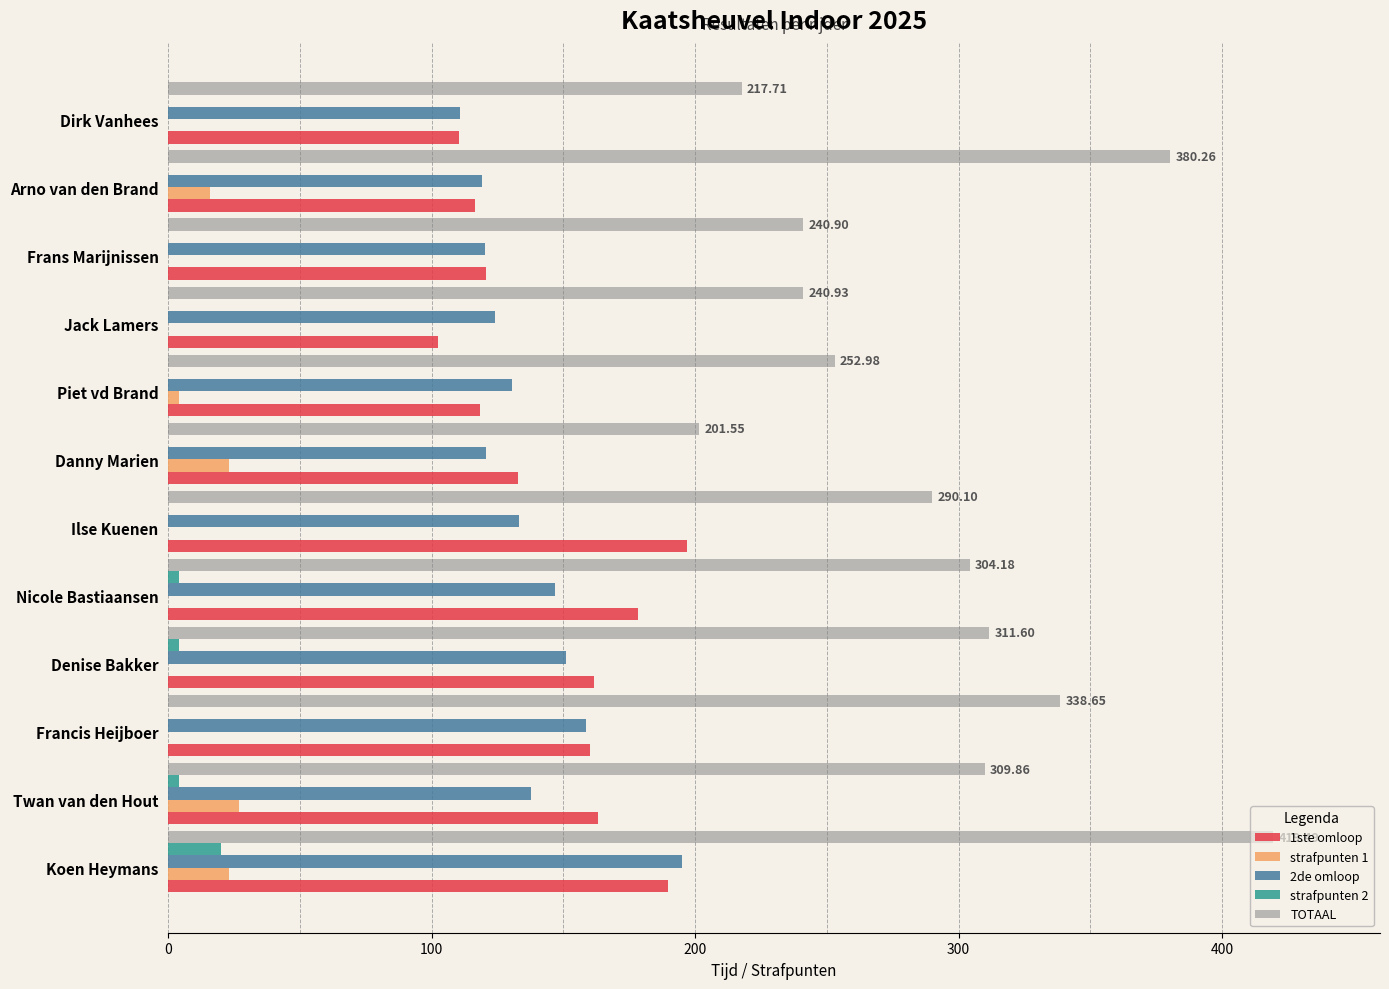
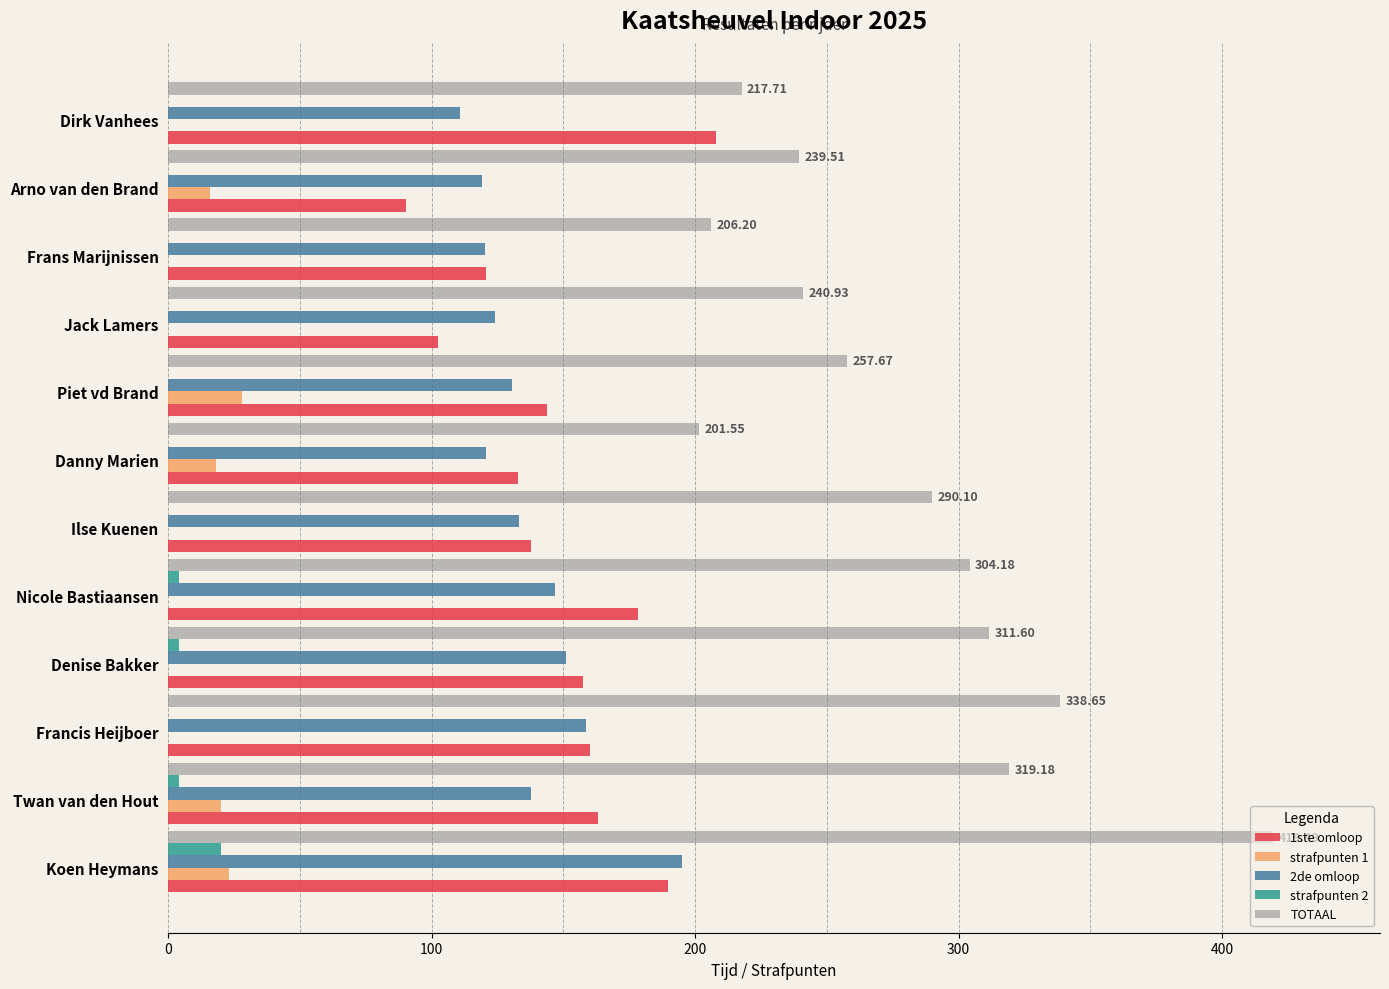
1ste omloop, Dirk Vanhees: 110 -> 208
TOTAAL, Arno van den Brand: 380.26 -> 239.51
1ste omloop, Arno van den Brand: 117 -> 90
TOTAAL, Frans Marijnissen: 240.90 -> 206.20
TOTAAL, Piet vd Brand: 252.98 -> 257.67
strafpunten 1, Piet vd Brand: 4 -> 28
1ste omloop, Piet vd Brand: 118 -> 144
strafpunten 1, Danny Marien: 23 -> 18
1ste omloop, Ilse Kuenen: 197 -> 138
1ste omloop, Denise Bakker: 162 -> 158
TOTAAL, Twan van den Hout: 309.86 -> 319.18
strafpunten 1, Twan van den Hout: 27 -> 20
